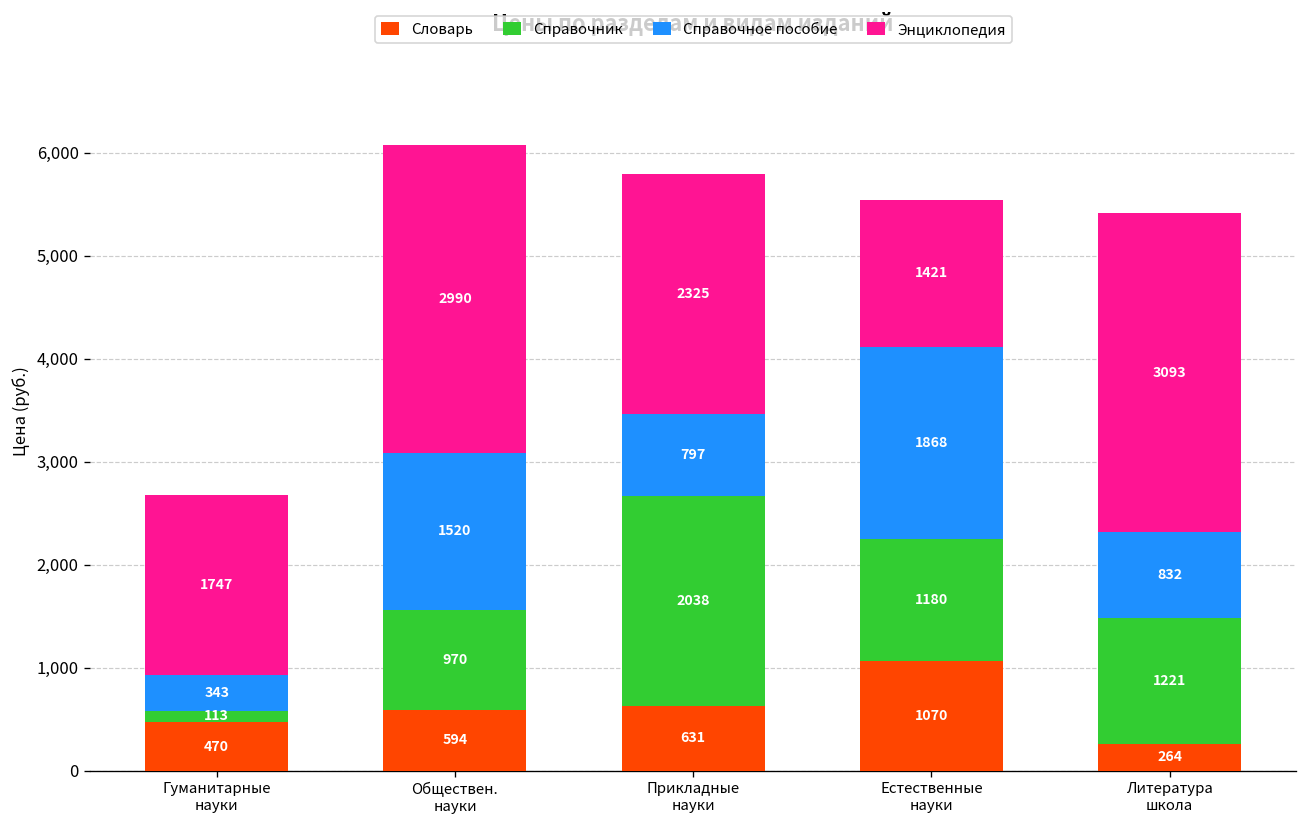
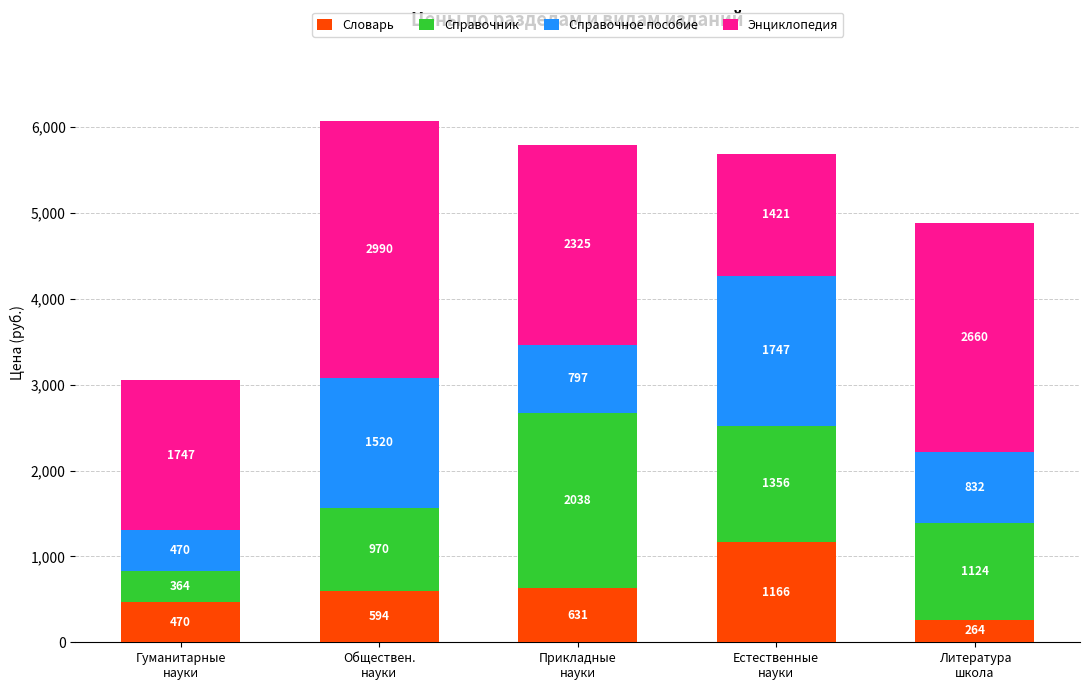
Справочник, Гуманитарные науки: 113 -> 364
Справочное пособие, Гуманитарные науки: 343 -> 470
Словарь, Естественные науки: 1070 -> 1166
Справочник, Естественные науки: 1180 -> 1356
Справочное пособие, Естественные науки: 1868 -> 1747
Справочник, Литература школа: 1221 -> 1124
Энциклопедия, Литература школа: 3093 -> 2660
